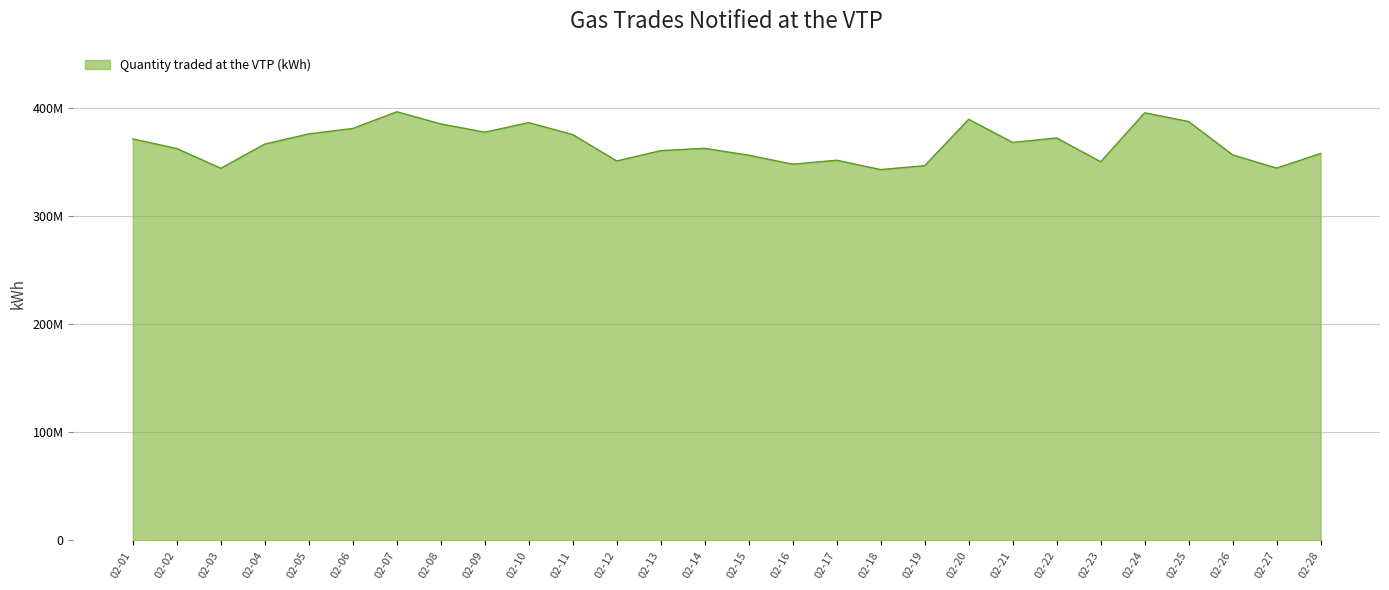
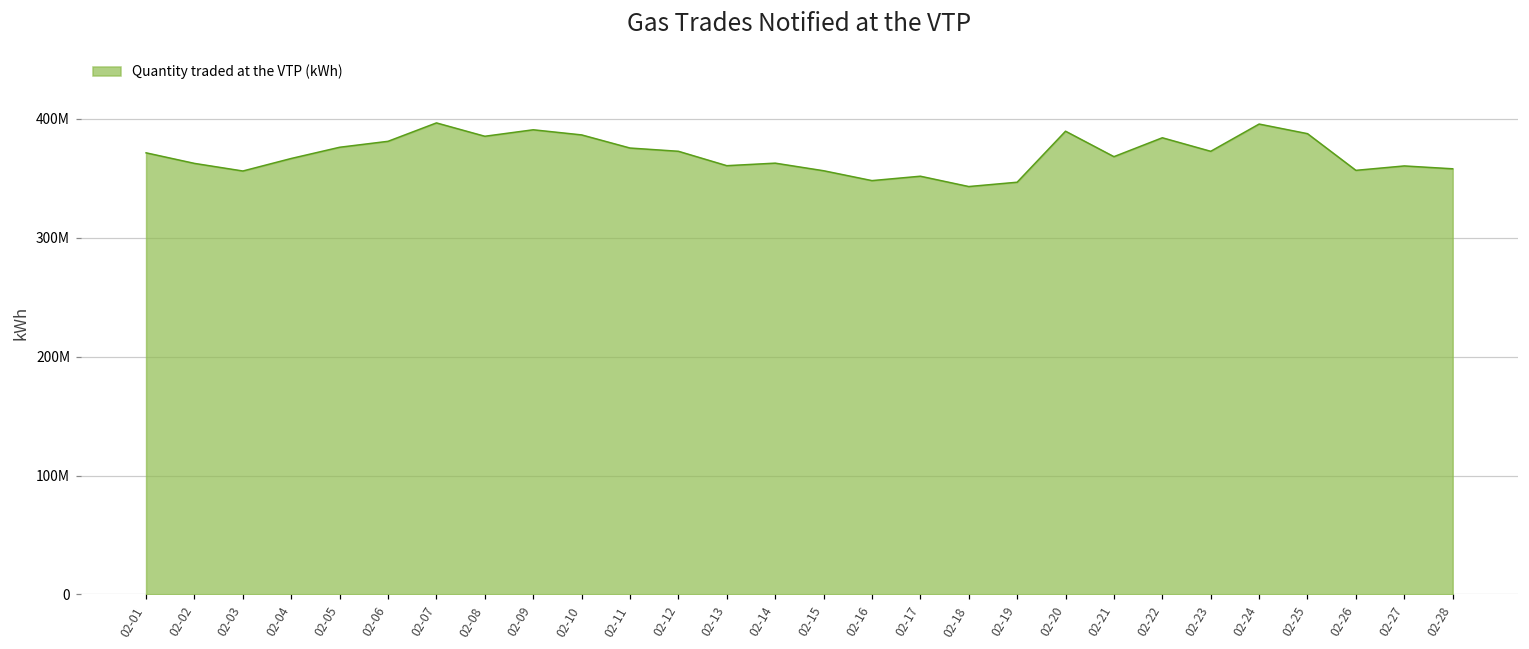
02-03: 344000000 -> 356000000
02-09: 378000000 -> 391000000
02-12: 351000000 -> 373000000
02-22: 372000000 -> 384000000
02-23: 350000000 -> 373000000
02-27: 344000000 -> 360000000
